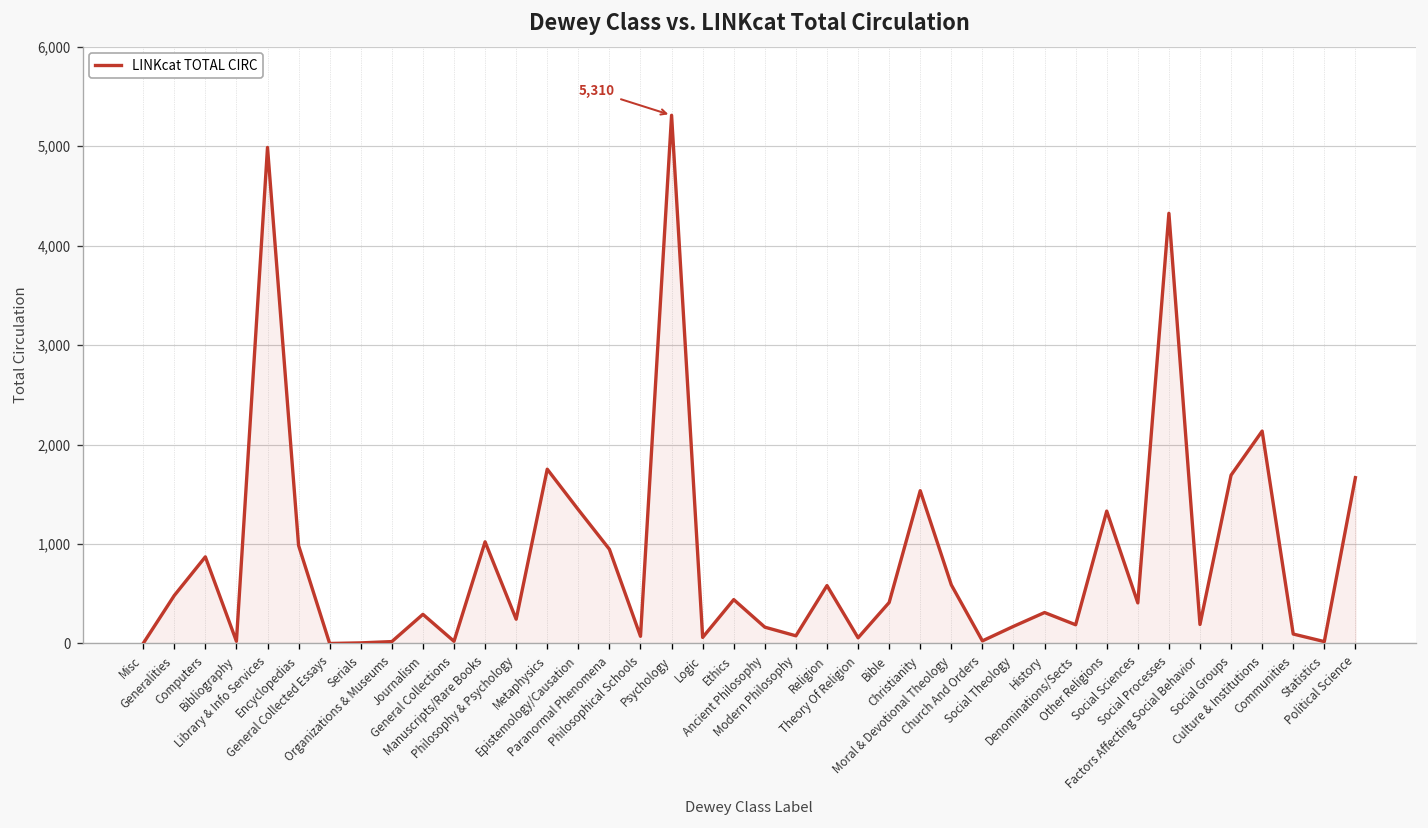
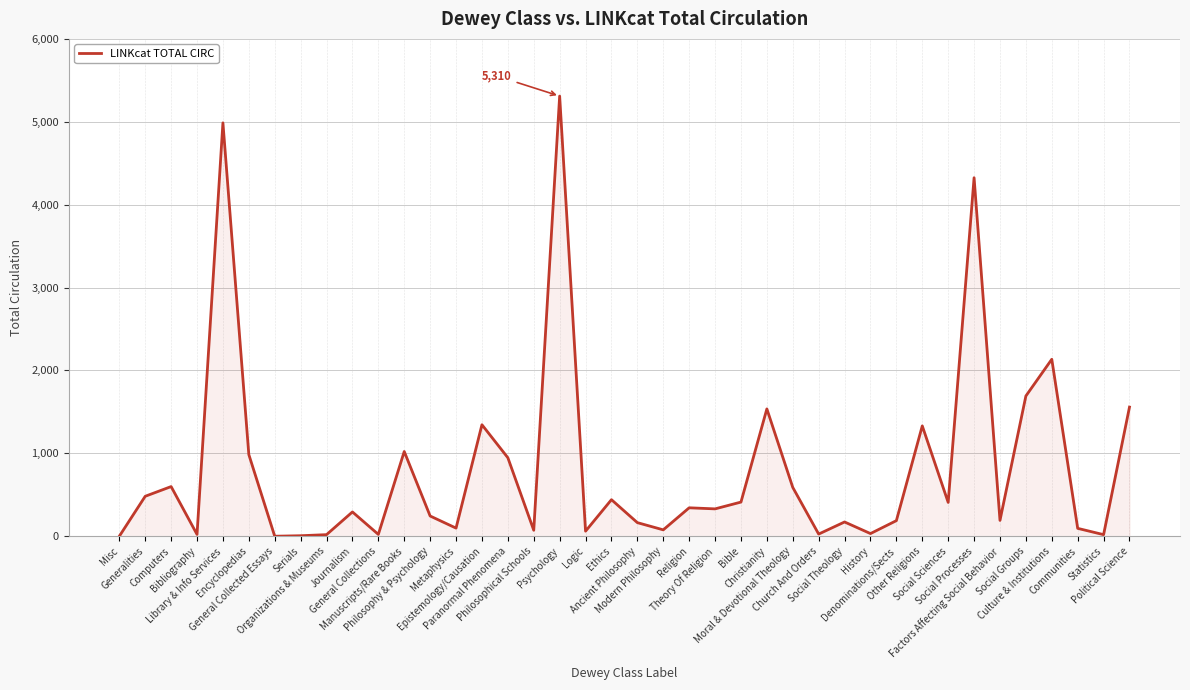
Computers: 900 -> 600
Metaphysics: 1,800 -> 100
Religion: 600 -> 300
Theory Of Religion: 100 -> 300
History: 300 -> 0
Political Science: 1,700 -> 1,600
